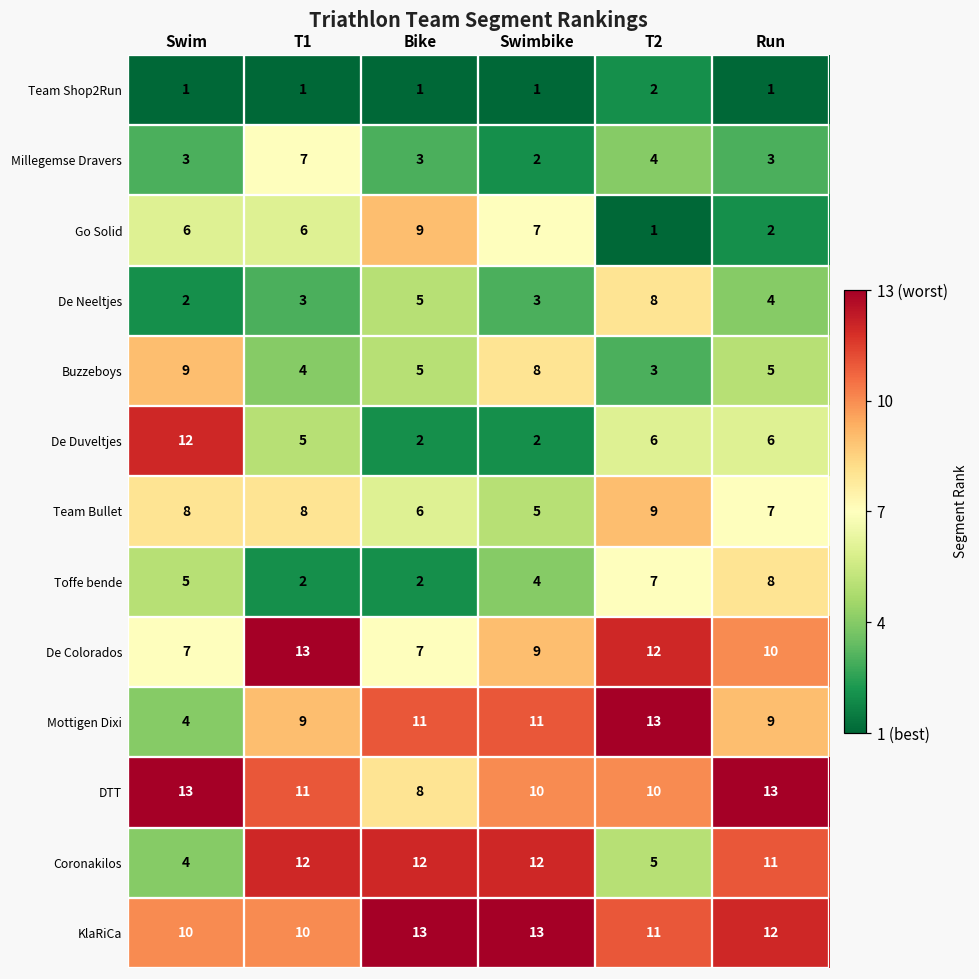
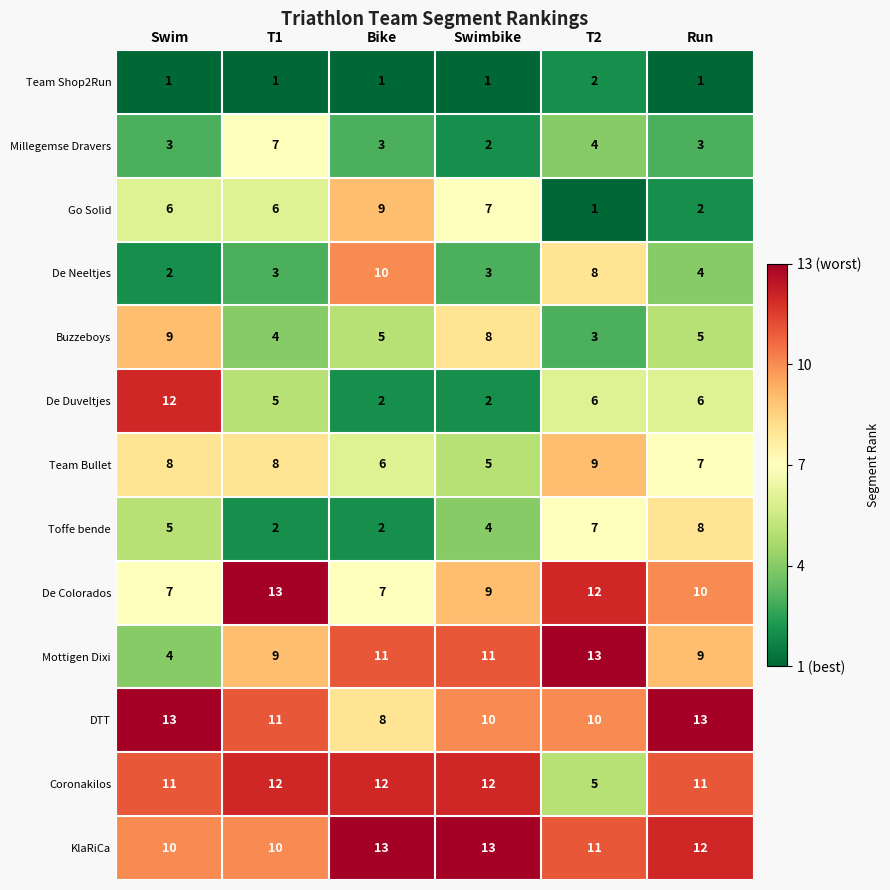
De Neeltjes, Bike: 5 -> 10
Coronakilos, Swim: 4 -> 11
